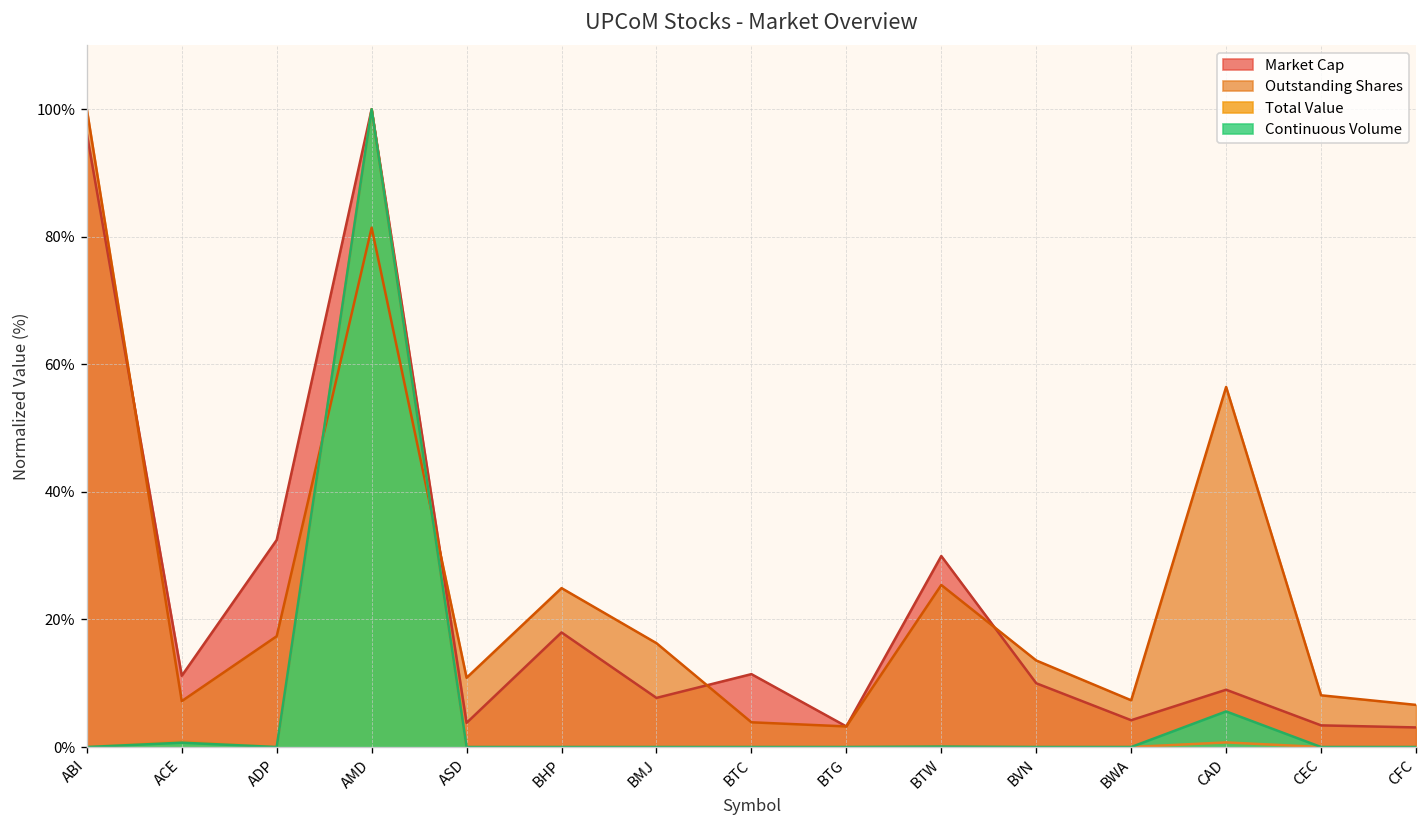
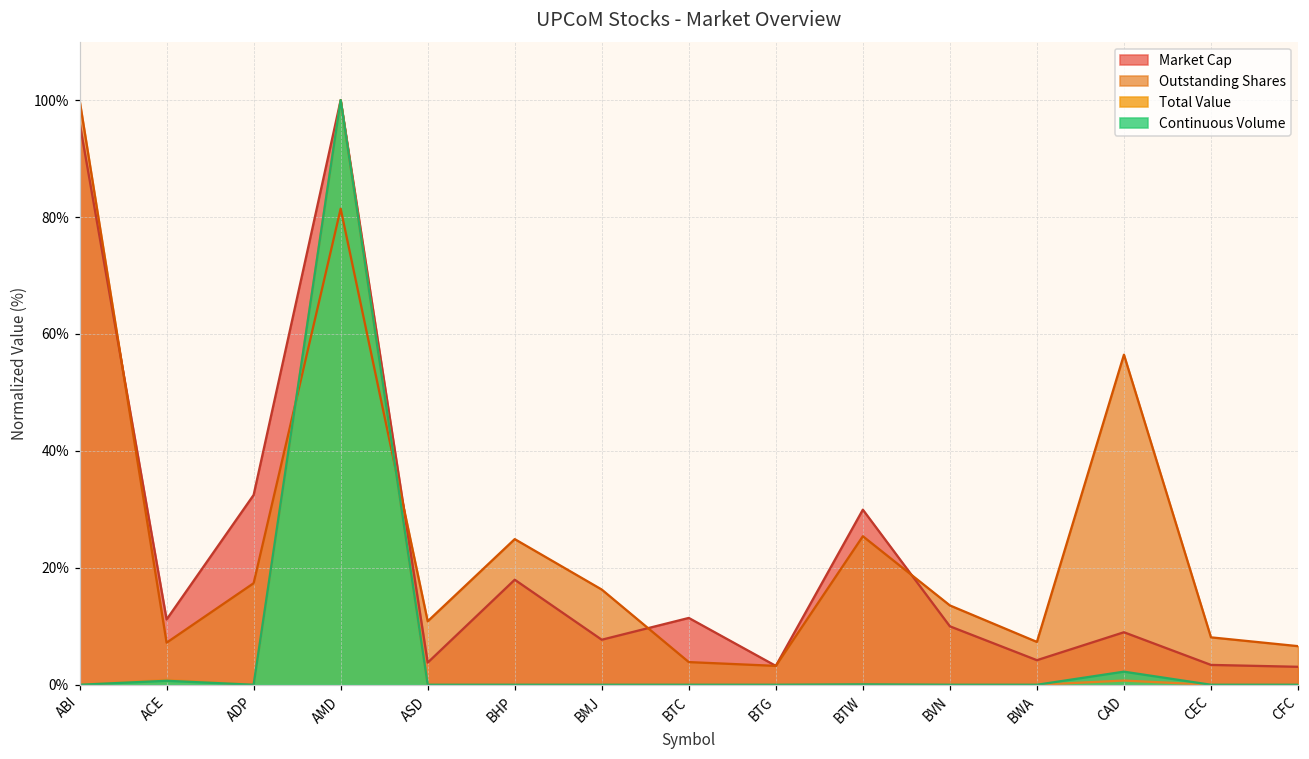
Continuous Volume, CAD: 6% -> 2%
